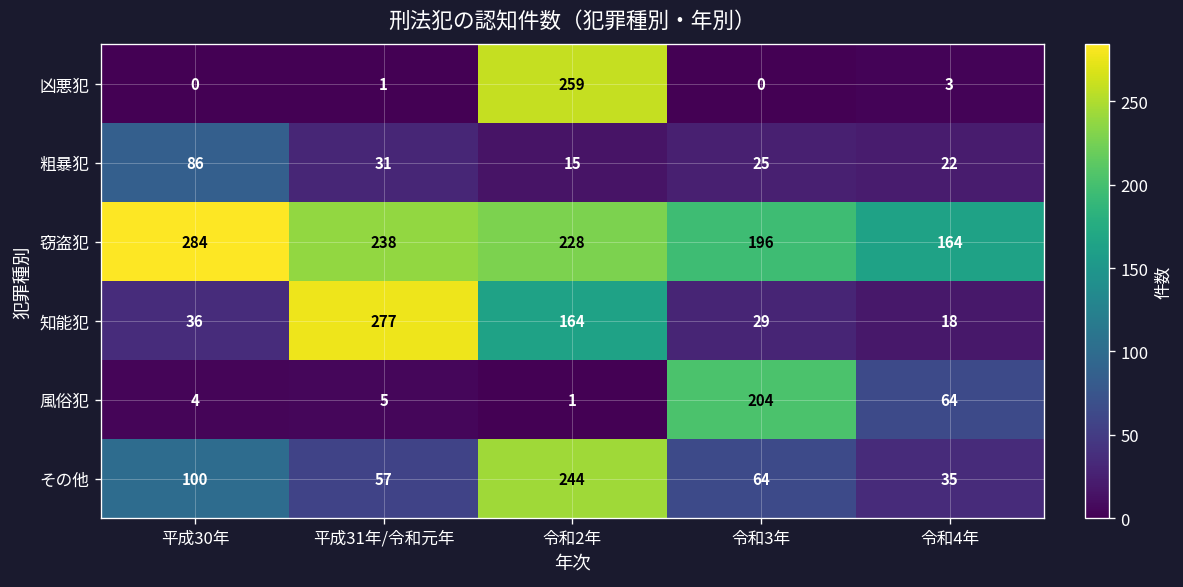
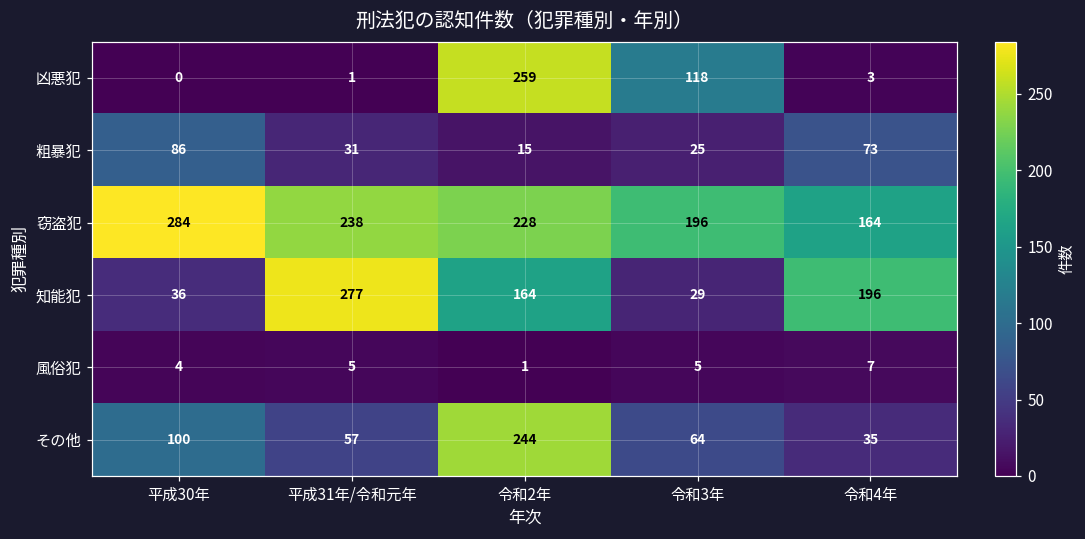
凶悪犯, 令和3年: 0 -> 118
粗暴犯, 令和4年: 22 -> 73
知能犯, 令和4年: 18 -> 196
風俗犯, 令和3年: 204 -> 5
風俗犯, 令和4年: 64 -> 7
